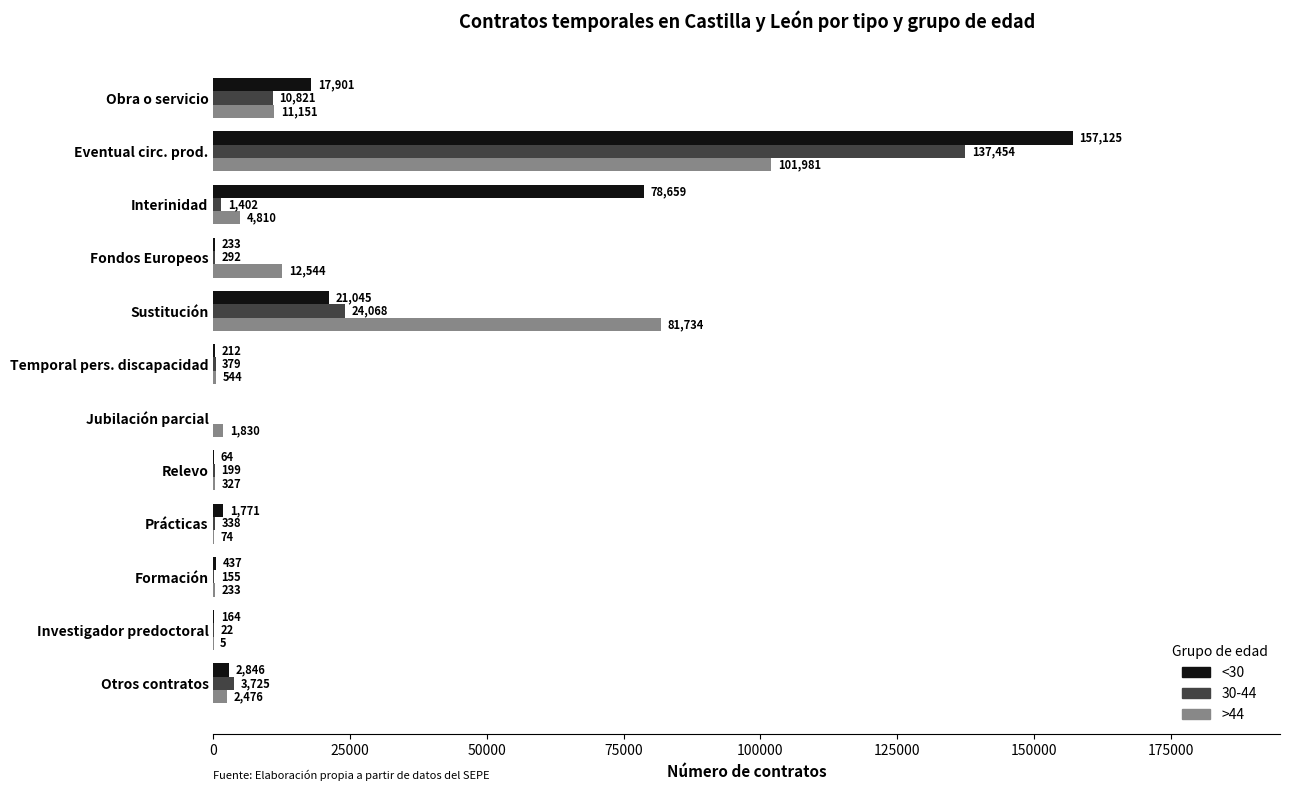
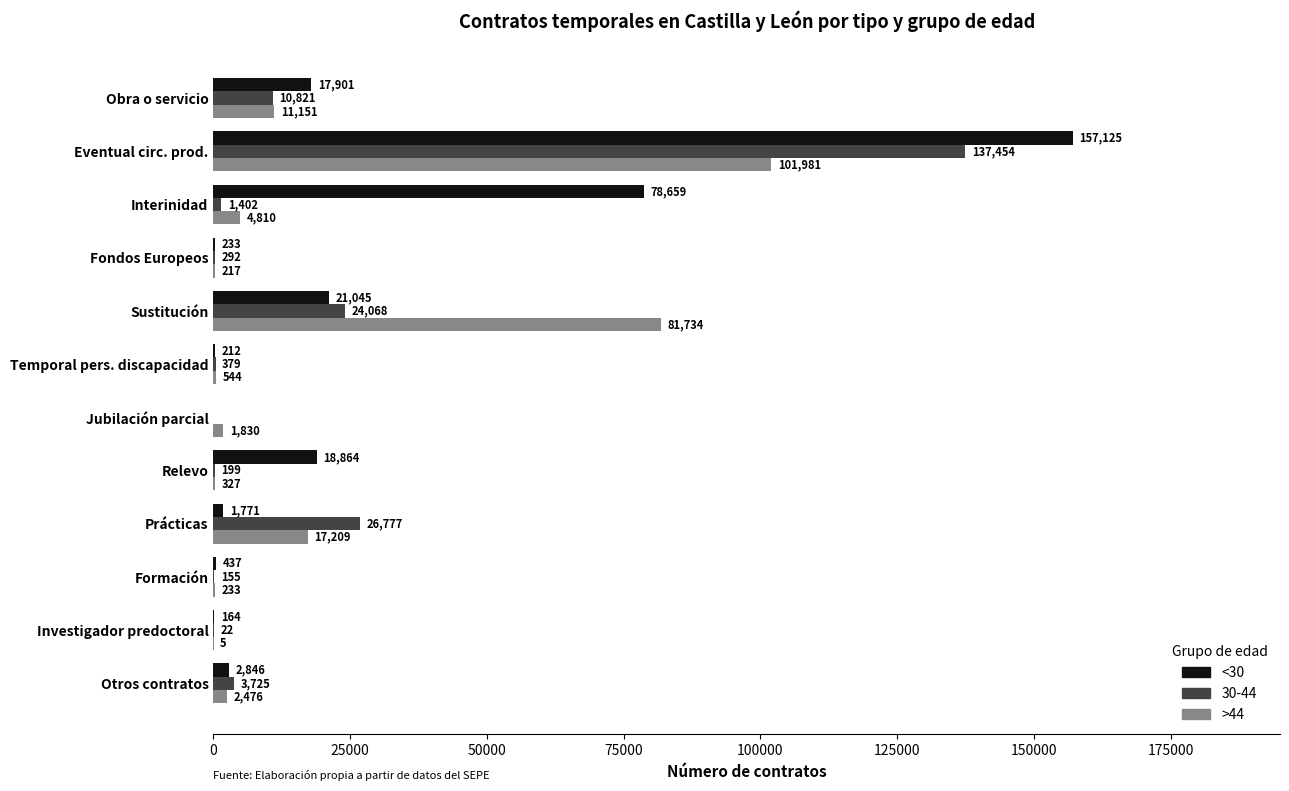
>44, Fondos Europeos: 12,544 -> 217
<30, Relevo: 64 -> 18,864
30-44, Prácticas: 338 -> 26,777
>44, Prácticas: 74 -> 17,209
